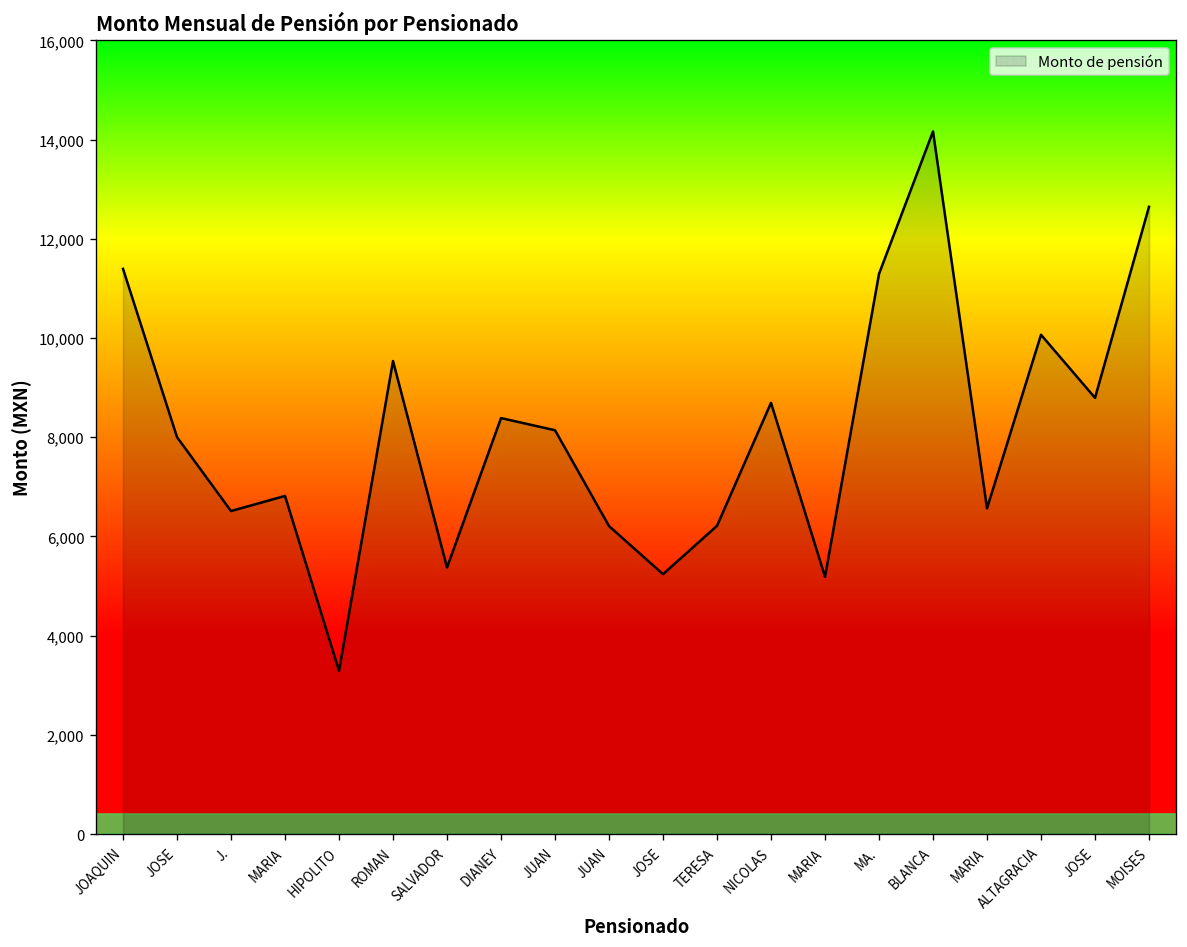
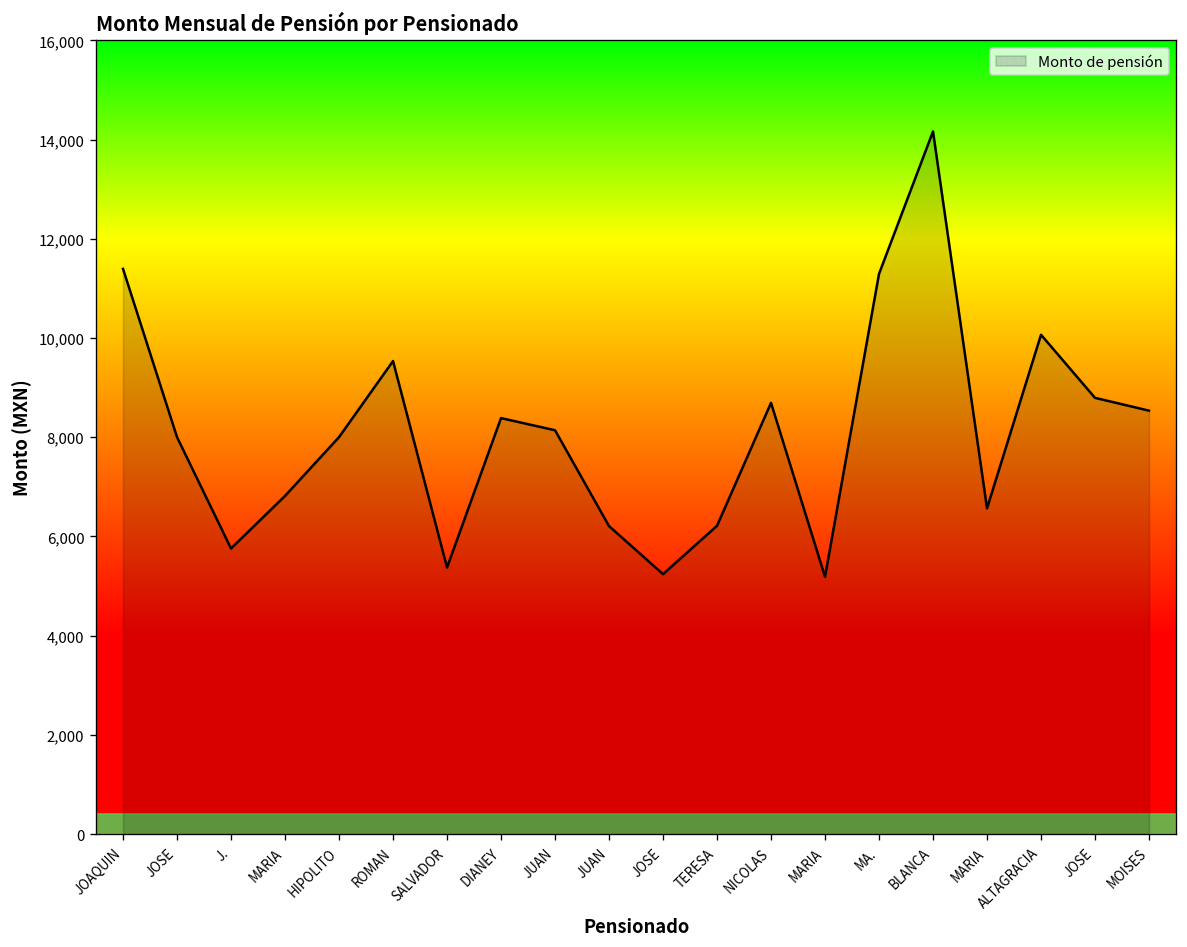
Monto de pensión, J.: 6,500 -> 5,800
Monto de pensión, HIPOLITO: 3,300 -> 8,000
Monto de pensión, MOISES: 12,600 -> 8,500
